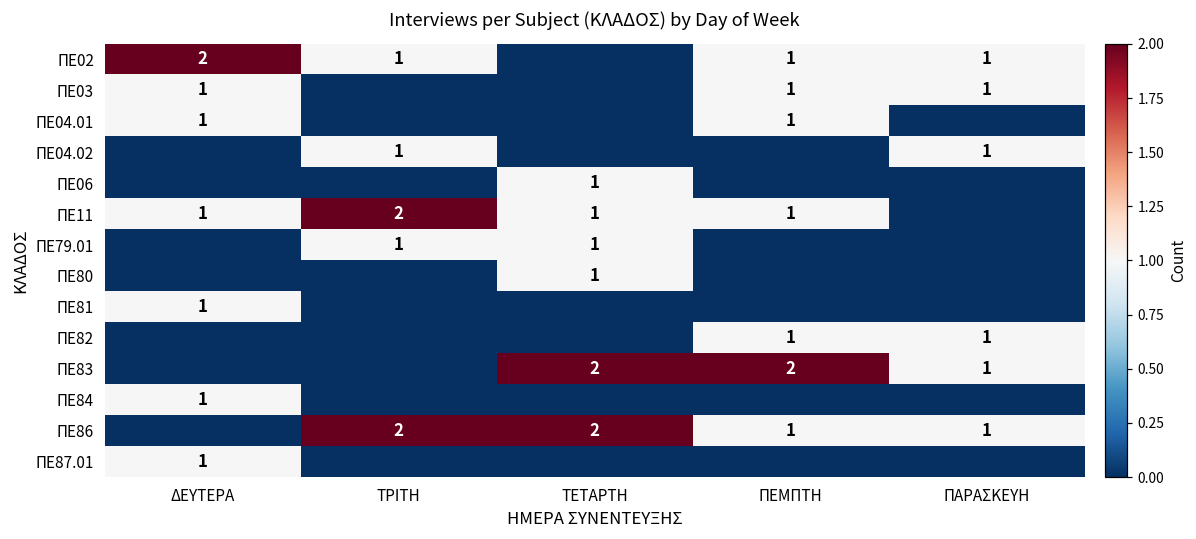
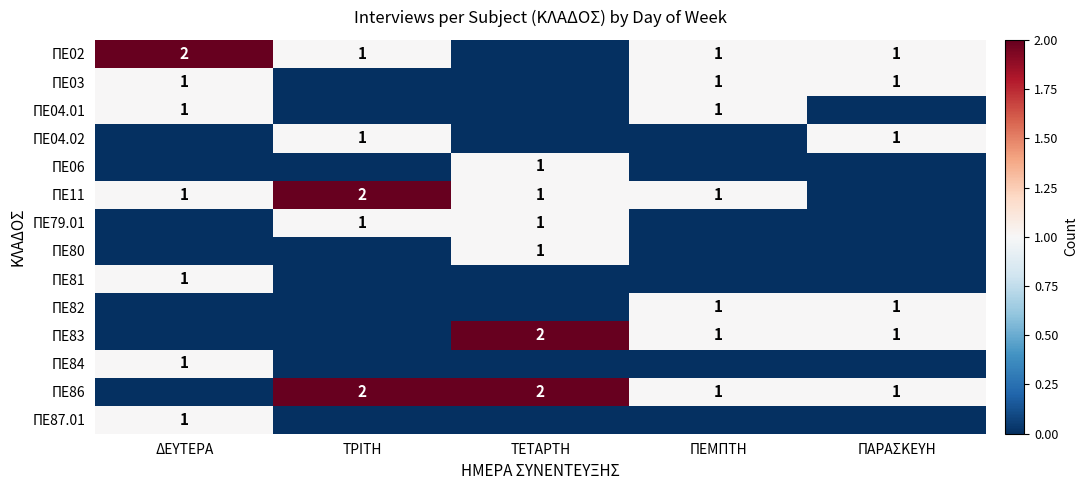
ΠΕ83, ΠΕΜΠΤΗ: 2 -> 1
